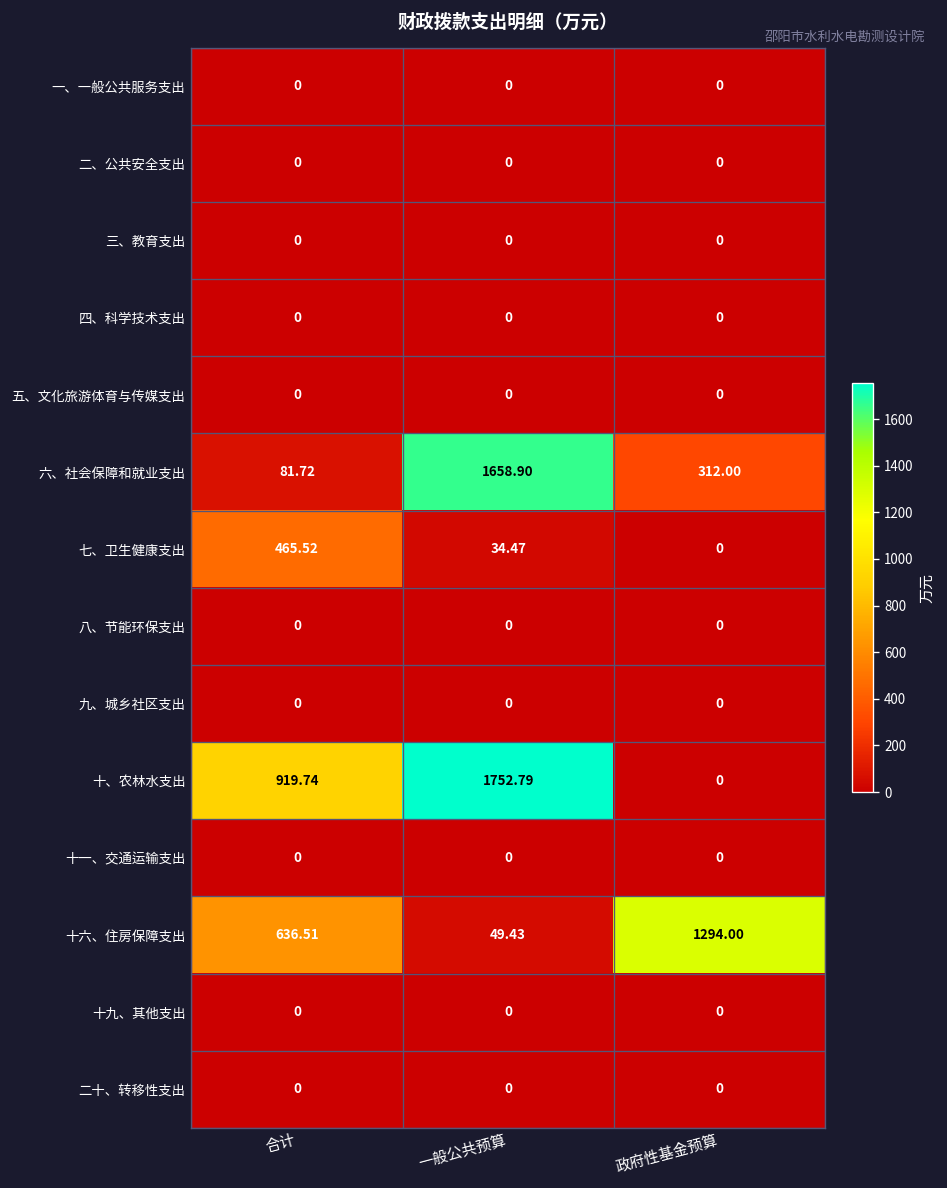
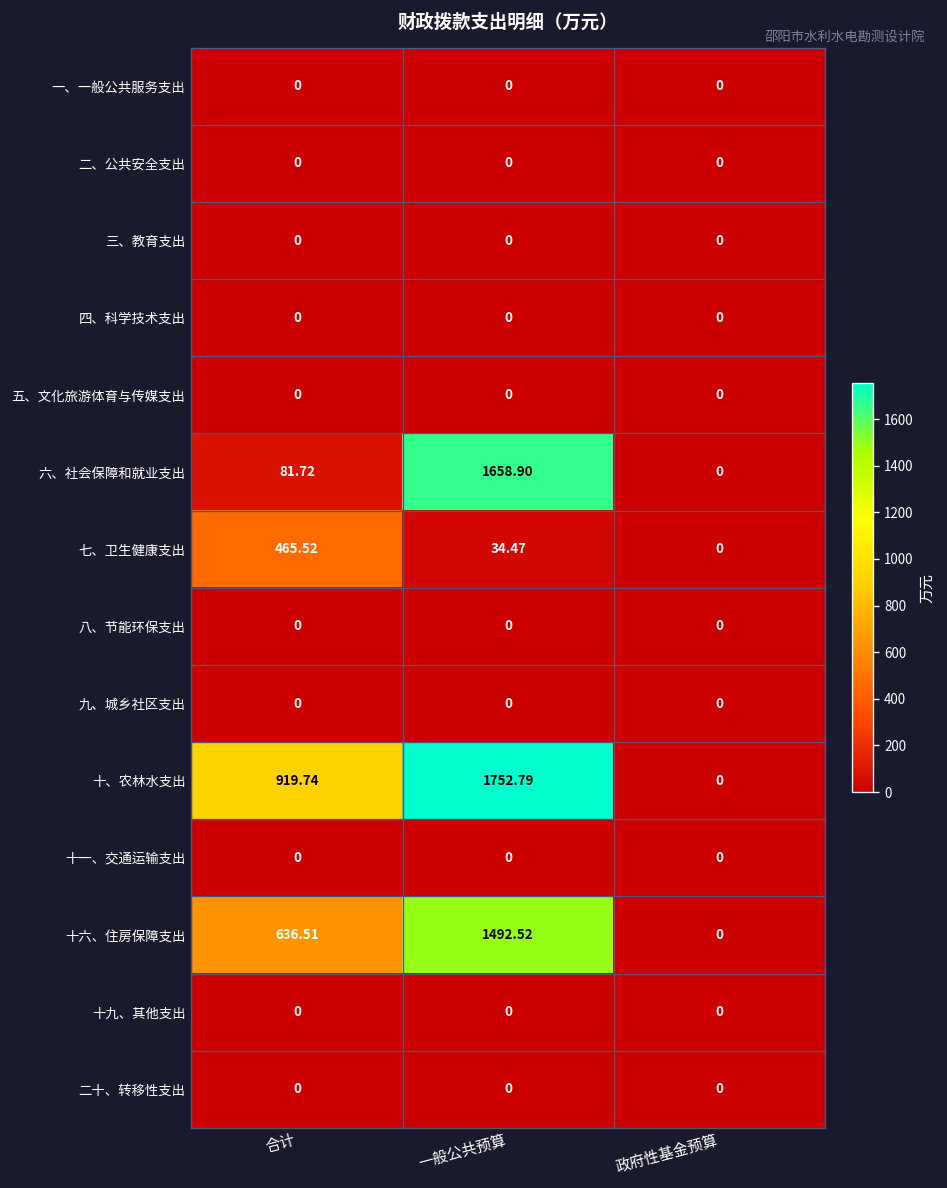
六、社会保障和就业支出, 政府性基金预算: 312.00 -> 0
十六、住房保障支出, 一般公共预算: 49.43 -> 1492.52
十六、住房保障支出, 政府性基金预算: 1294.00 -> 0
